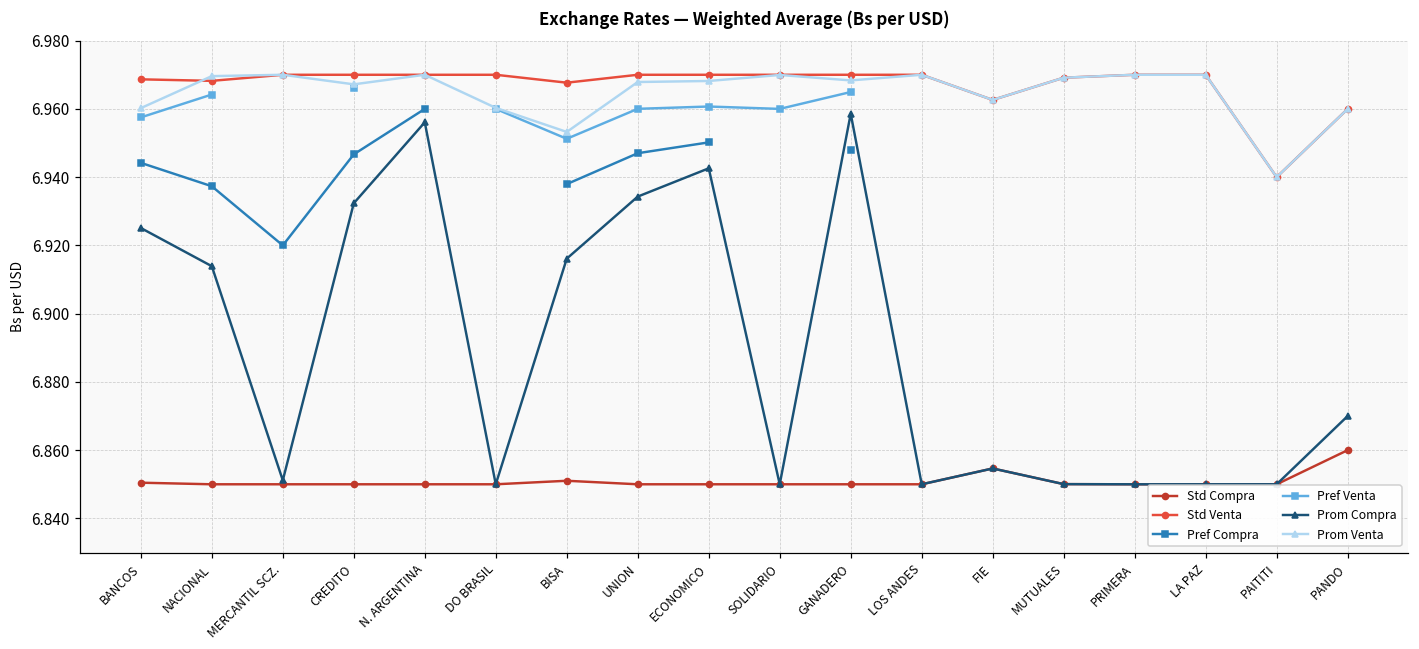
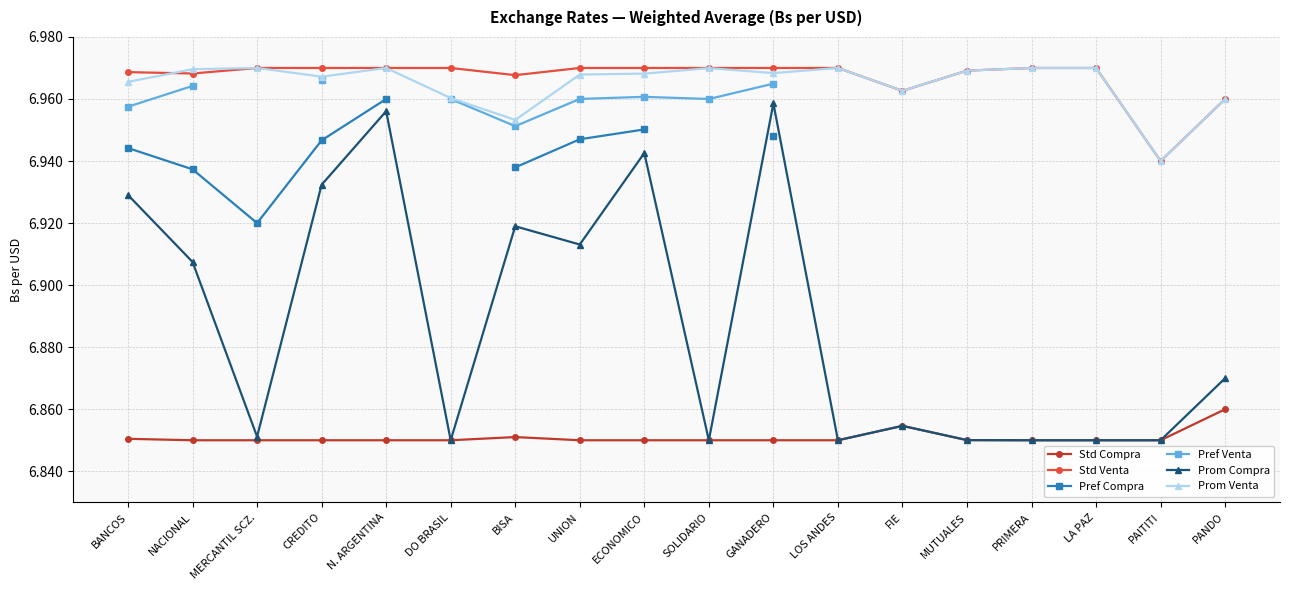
Prom Compra, BANCOS: 6.925 -> 6.929
Prom Venta, BANCOS: 6.960 -> 6.966
Prom Compra, NACIONAL: 6.914 -> 6.907
Prom Compra, BISA: 6.916 -> 6.919
Prom Compra, UNION: 6.934 -> 6.913
